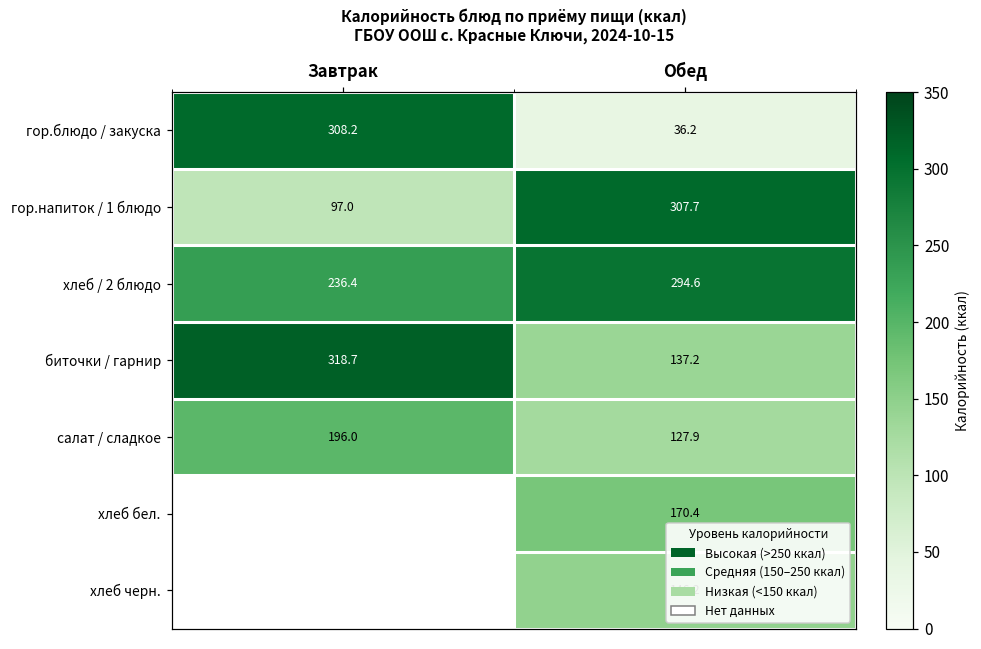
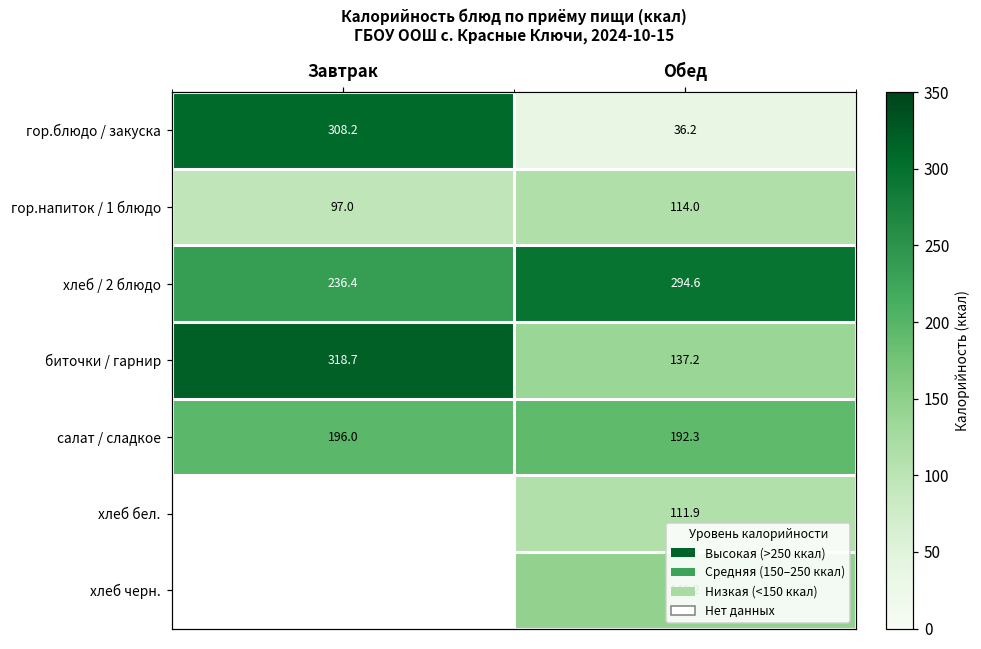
гор.напиток / 1 блюдо, Обед: 307.7 -> 114.0
салат / сладкое, Обед: 127.9 -> 192.3
хлеб бел., Обед: 170.4 -> 111.9
